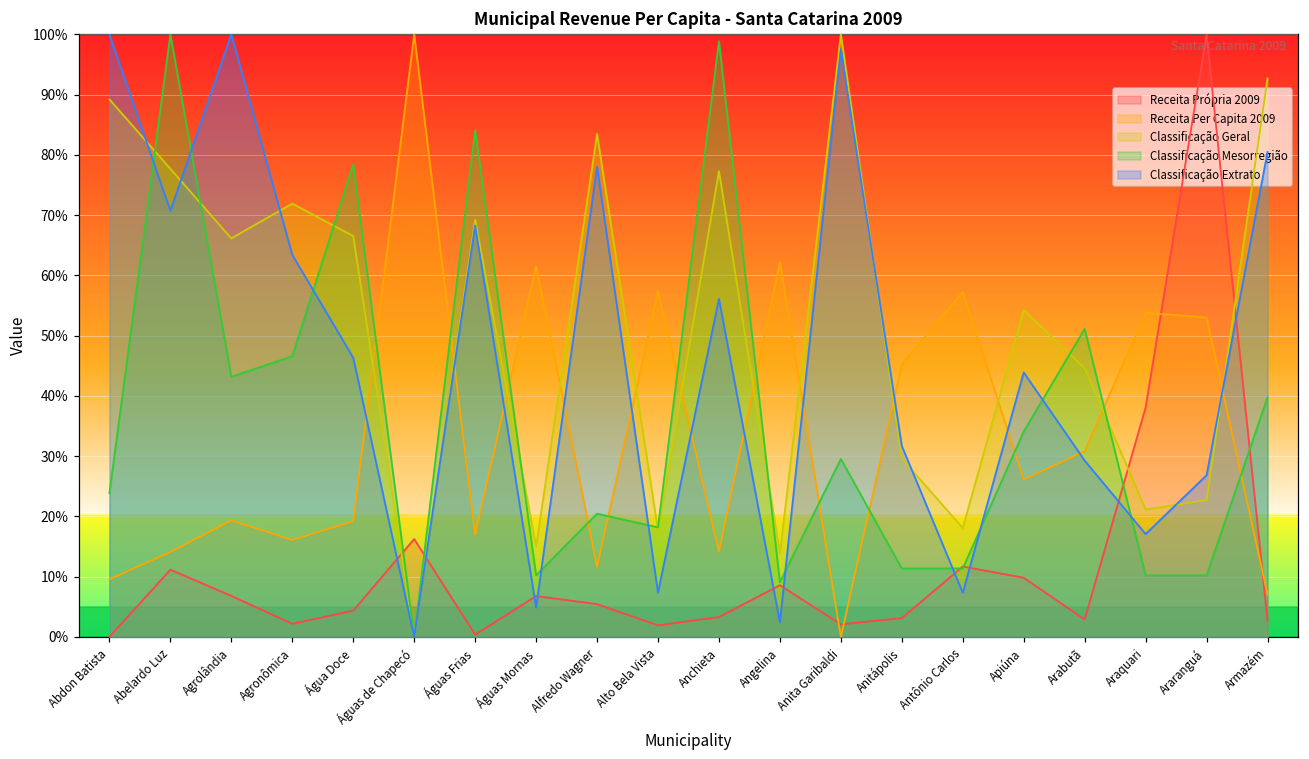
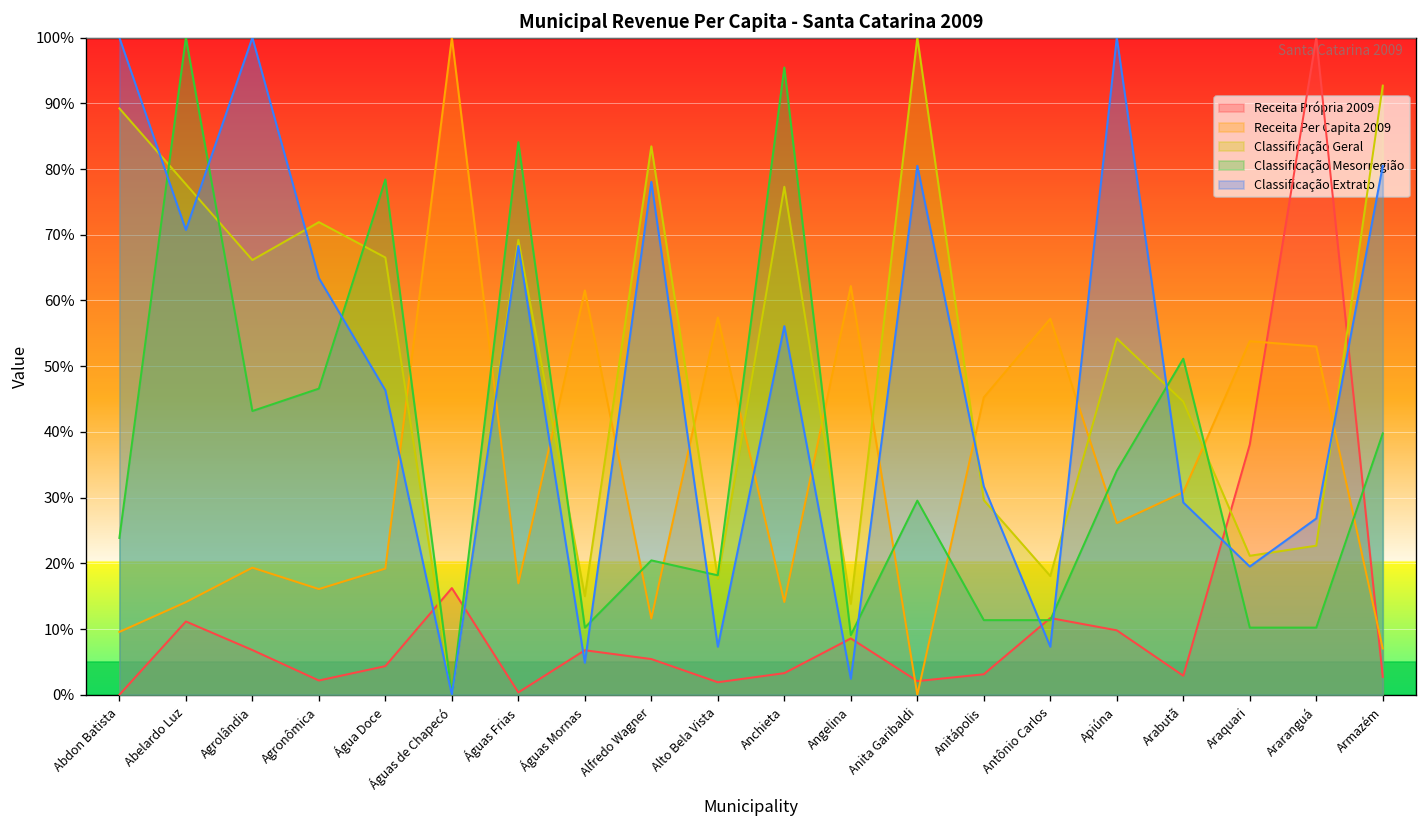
Classificação Mesorregião, Anchieta: 99% -> 95%
Classificação Extrato, Anita Garibaldi: 98% -> 80%
Classificação Extrato, Apiúna: 44% -> 100%
Classificação Extrato, Araquari: 17% -> 20%
